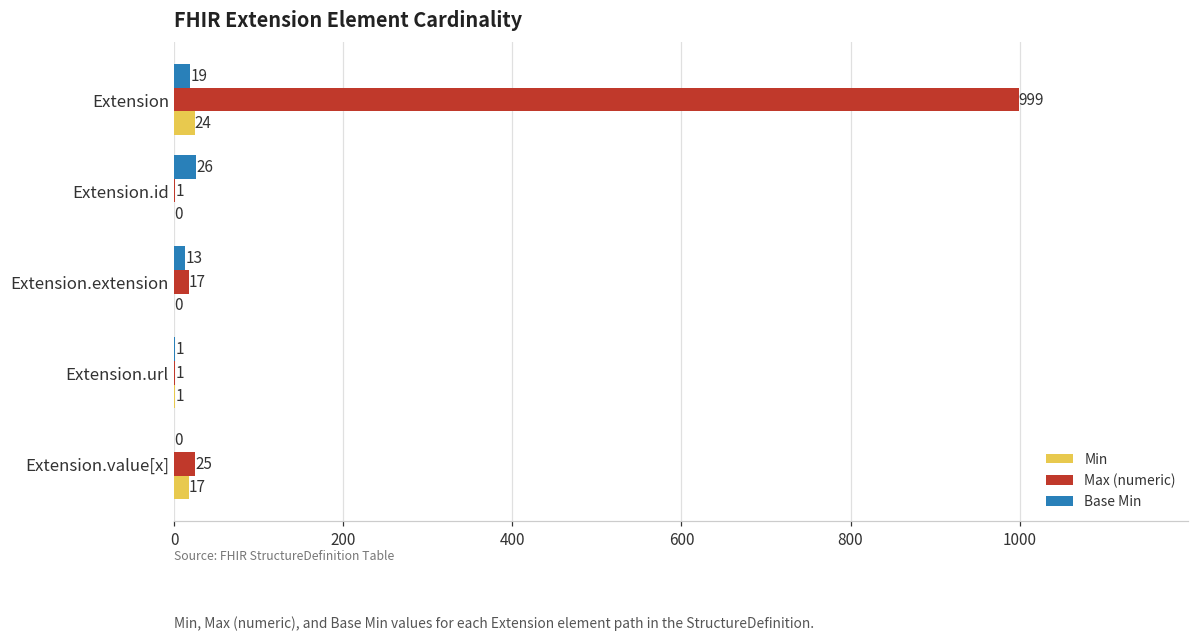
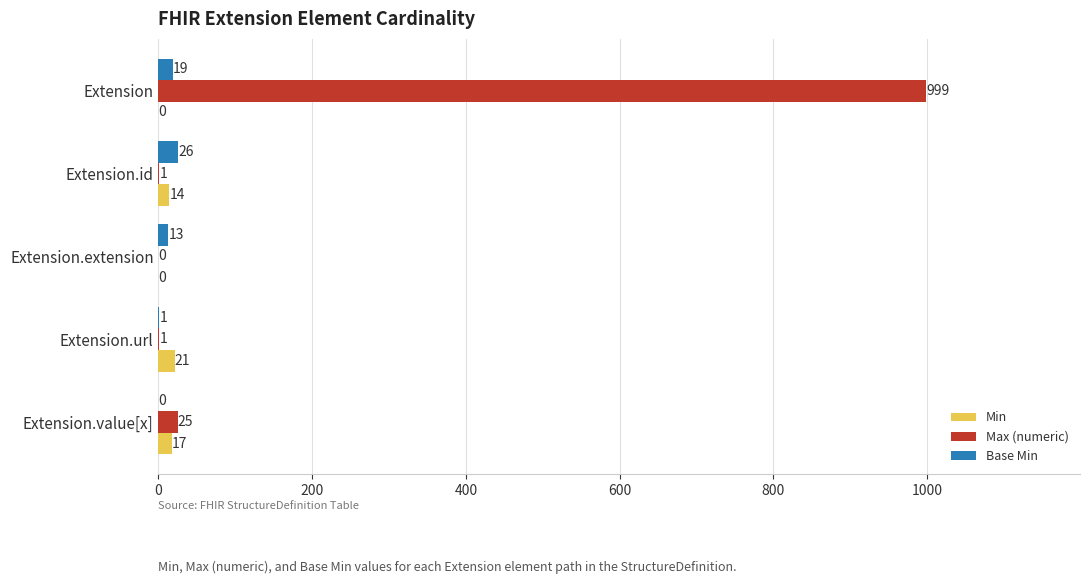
Min, Extension: 24 -> 0
Min, Extension.id: 0 -> 14
Max (numeric), Extension.extension: 17 -> 0
Min, Extension.url: 1 -> 21
